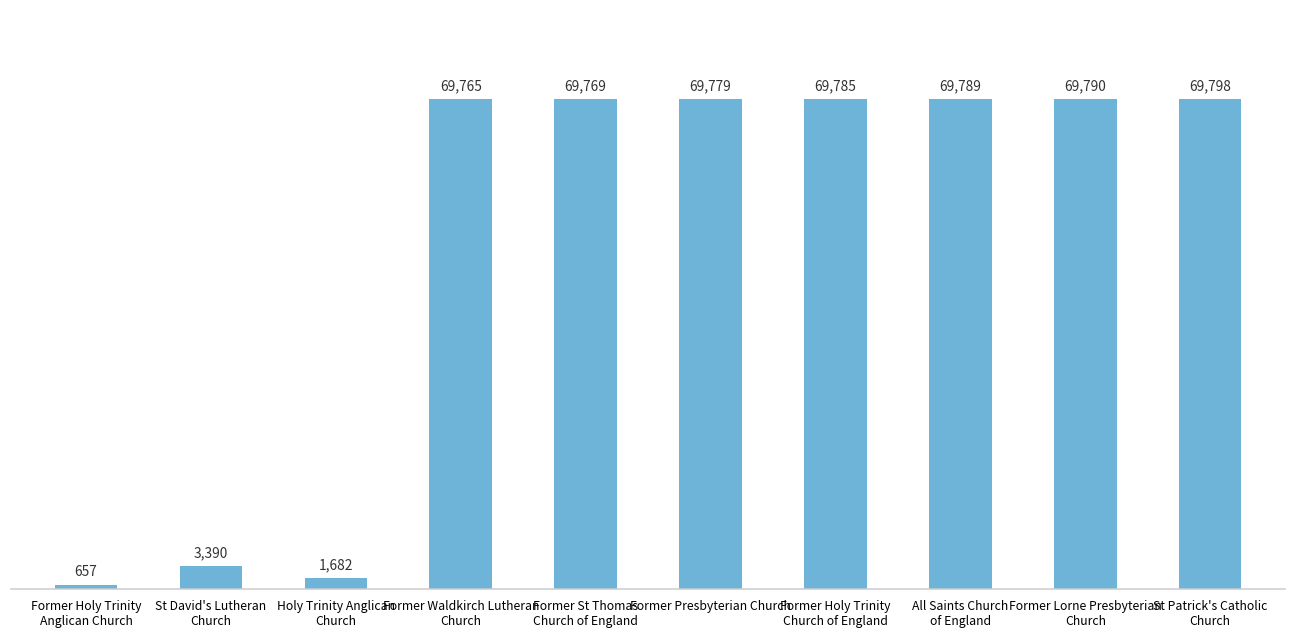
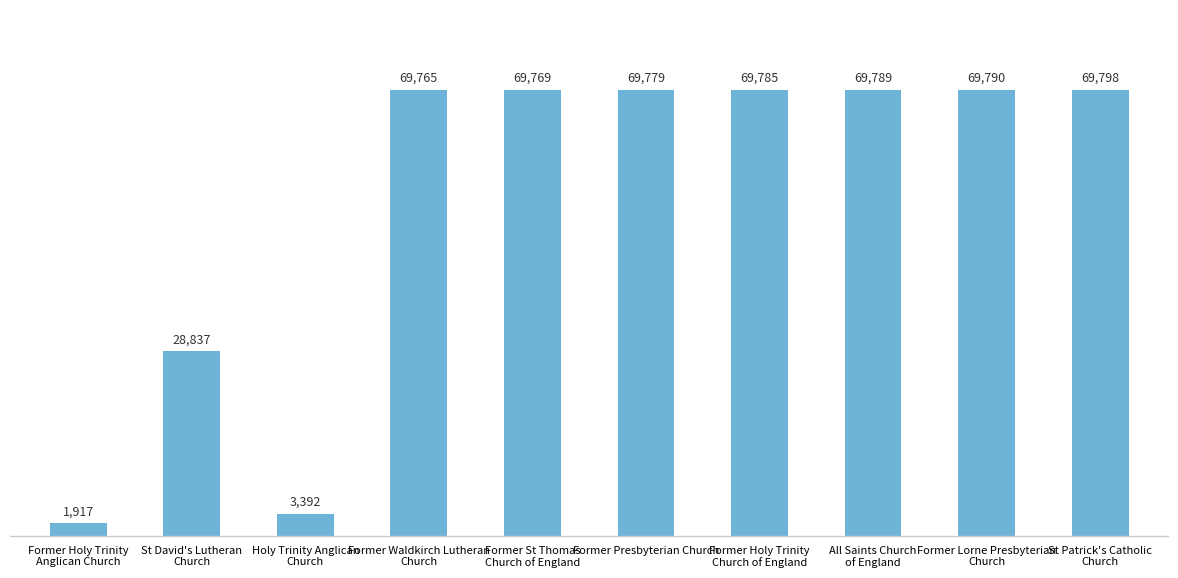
Former Holy Trinity Anglican Church: 657 -> 1,917
St David's Lutheran Church: 3,390 -> 28,837
Holy Trinity Anglican Church: 1,682 -> 3,392
